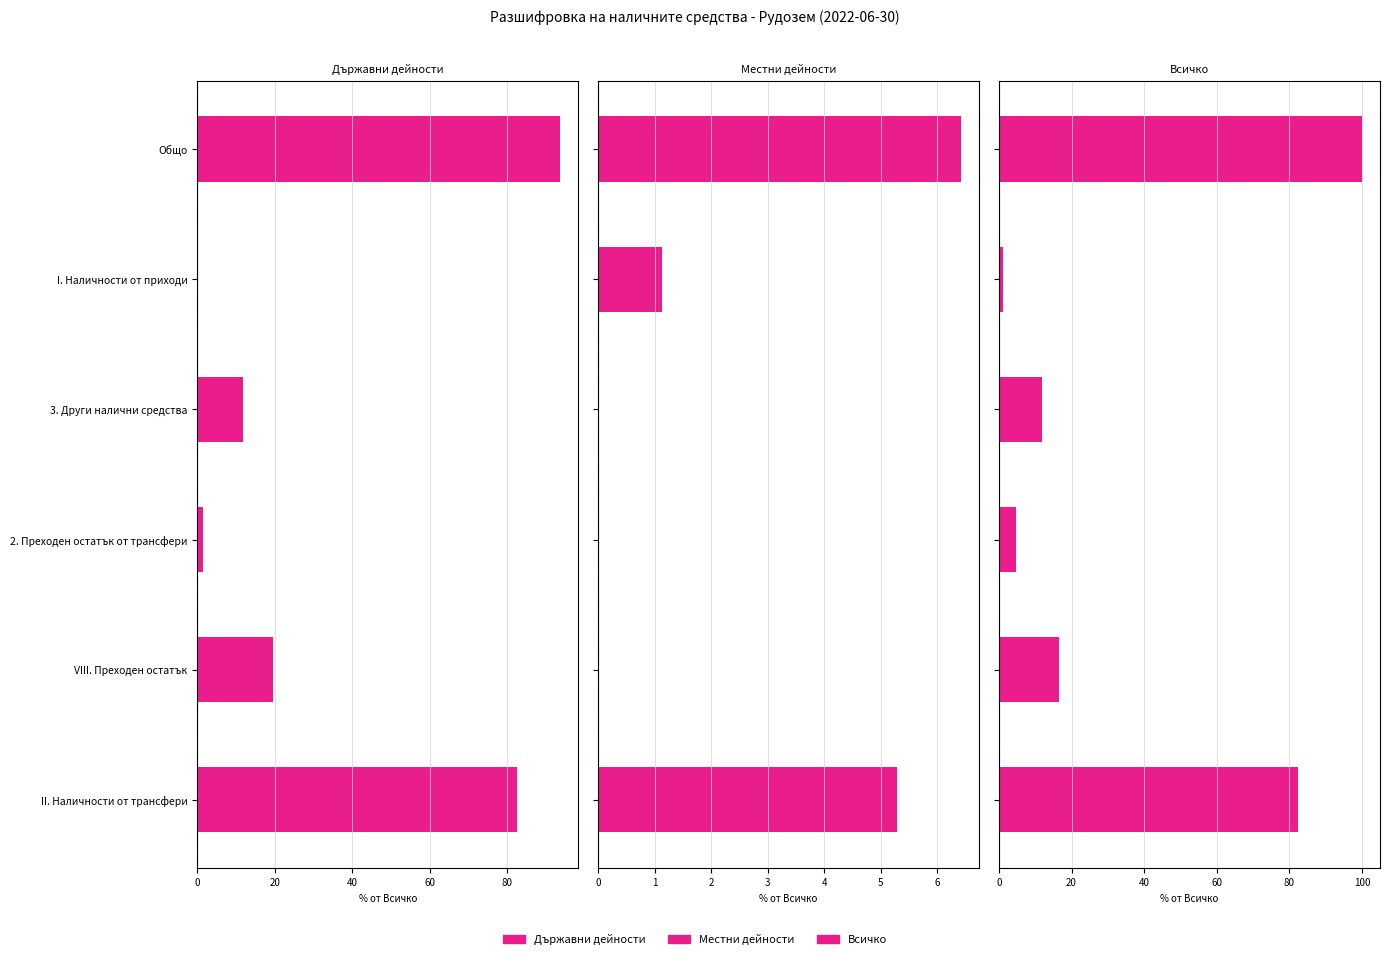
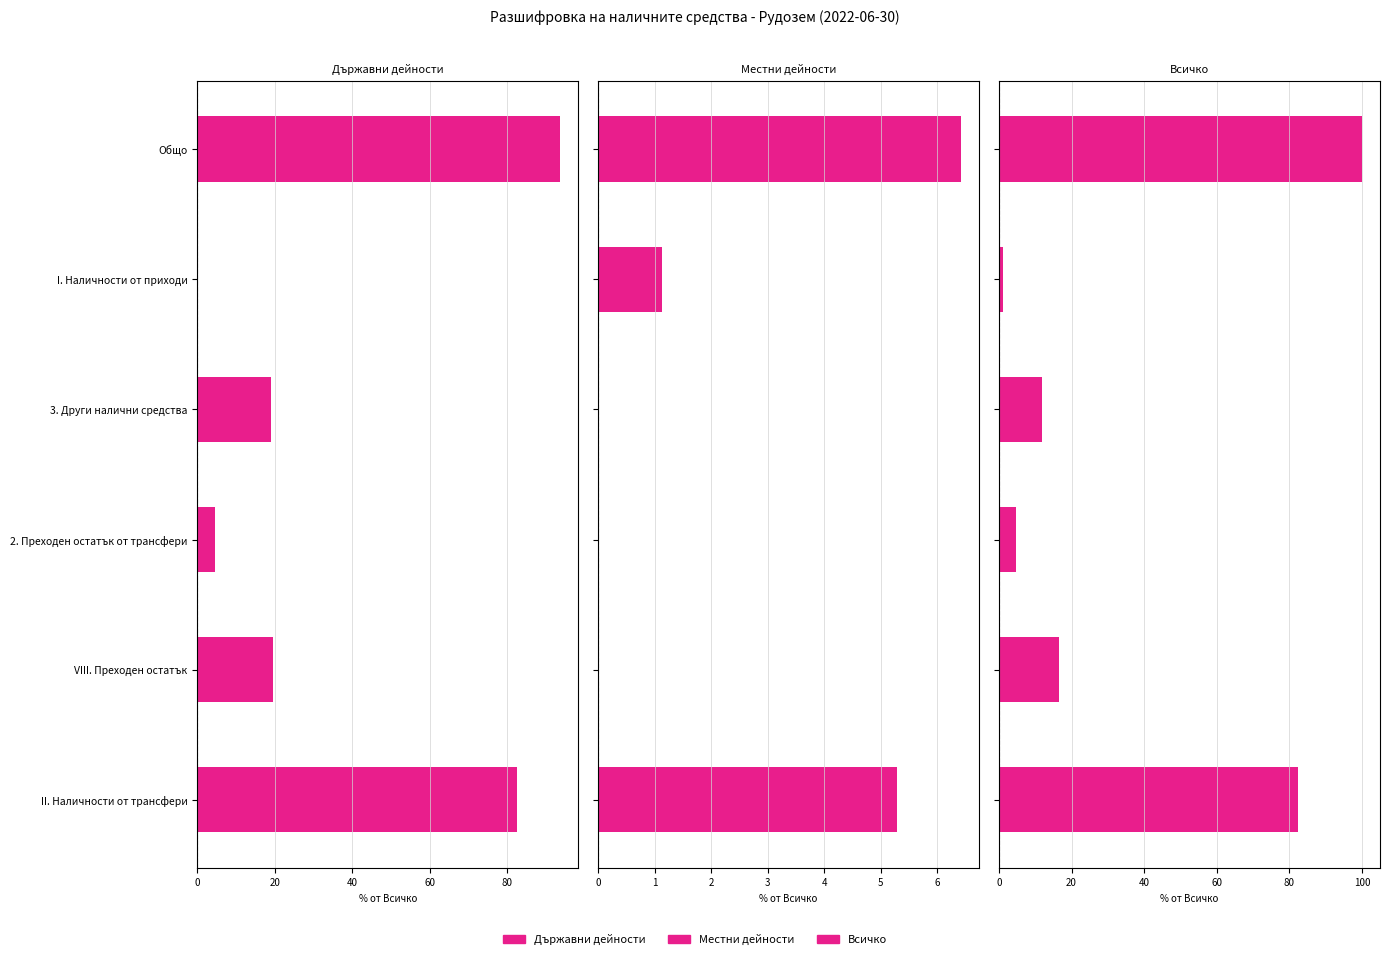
Държавни дейности, 3. Други налични средства: 12 -> 19
Държавни дейности, 2. Преходен остатък от трансфери: 2 -> 5
